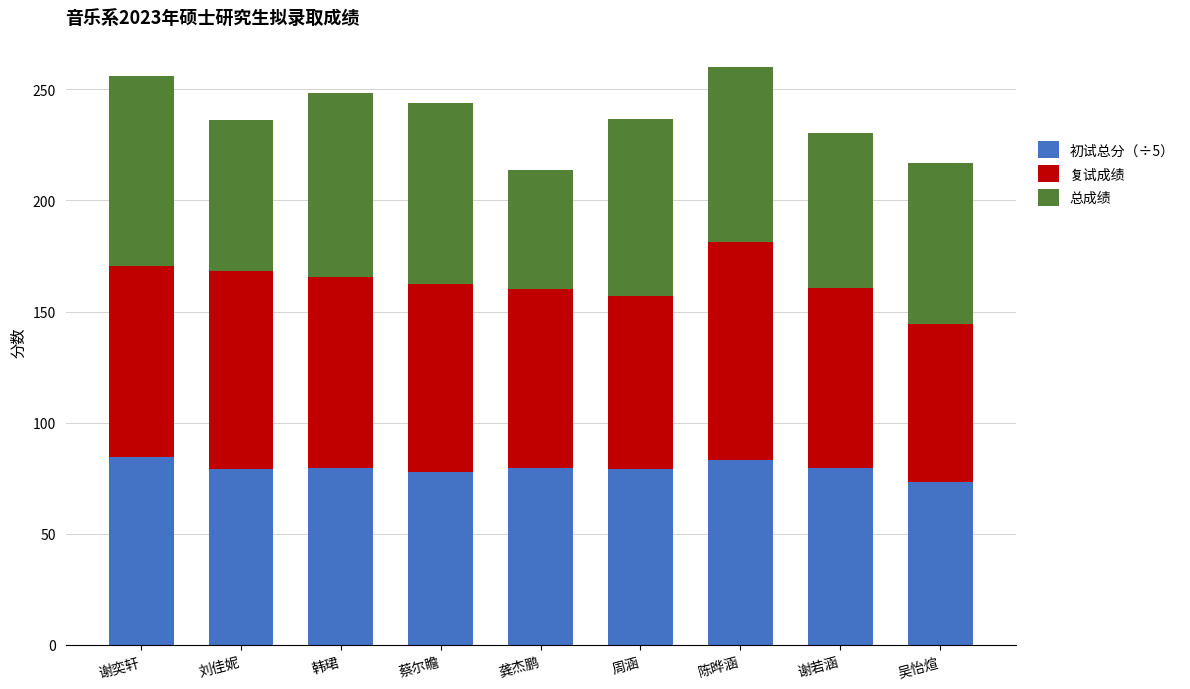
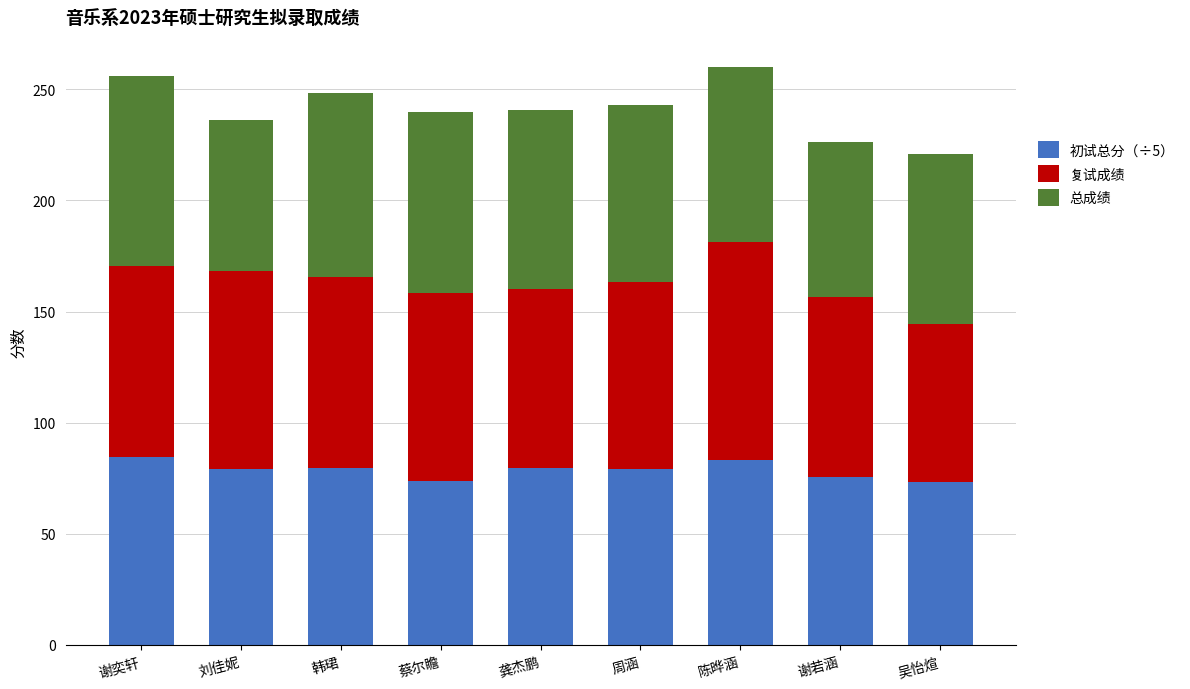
初试总分（÷5）, 蔡尔瞻: 78 -> 74
总成绩, 龚杰鹏: 53 -> 80
复试成绩, 周涵: 78 -> 84
初试总分（÷5）, 谢若涵: 80 -> 76
总成绩, 吴怡煊: 72 -> 76
